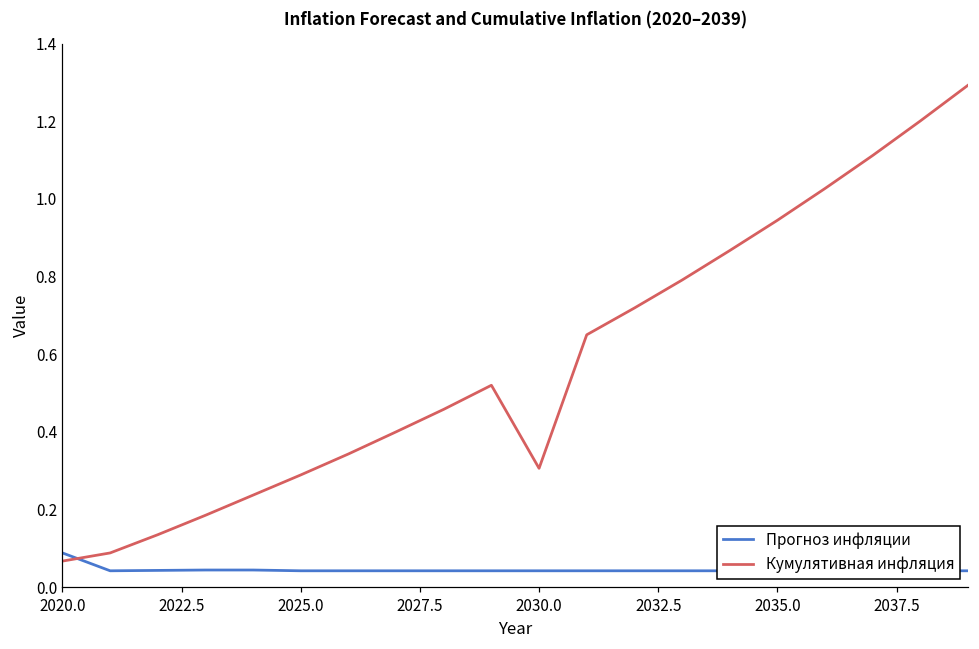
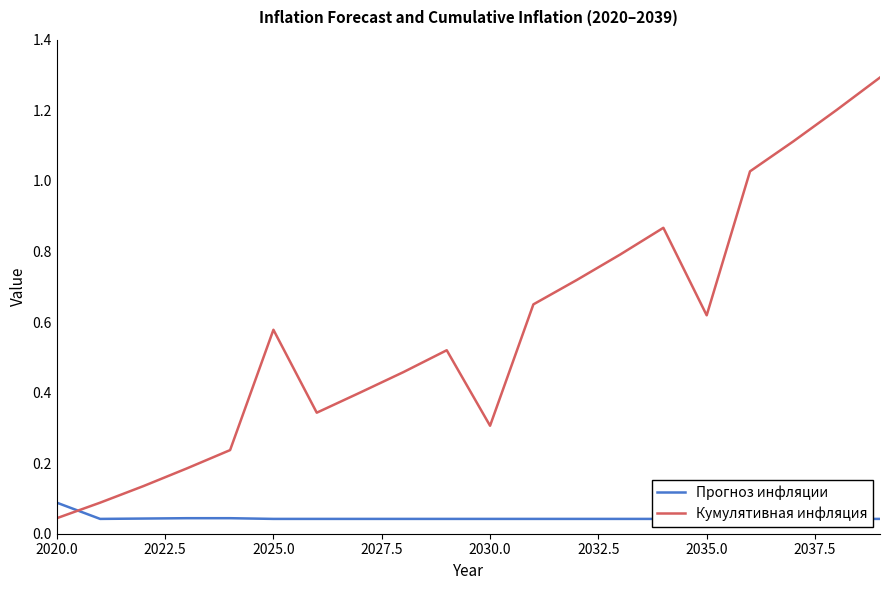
Кумулятивная инфляция, 2020.0: 0.07 -> 0.04
Кумулятивная инфляция, 2025.0: 0.29 -> 0.58
Кумулятивная инфляция, 2035.0: 0.95 -> 0.62
